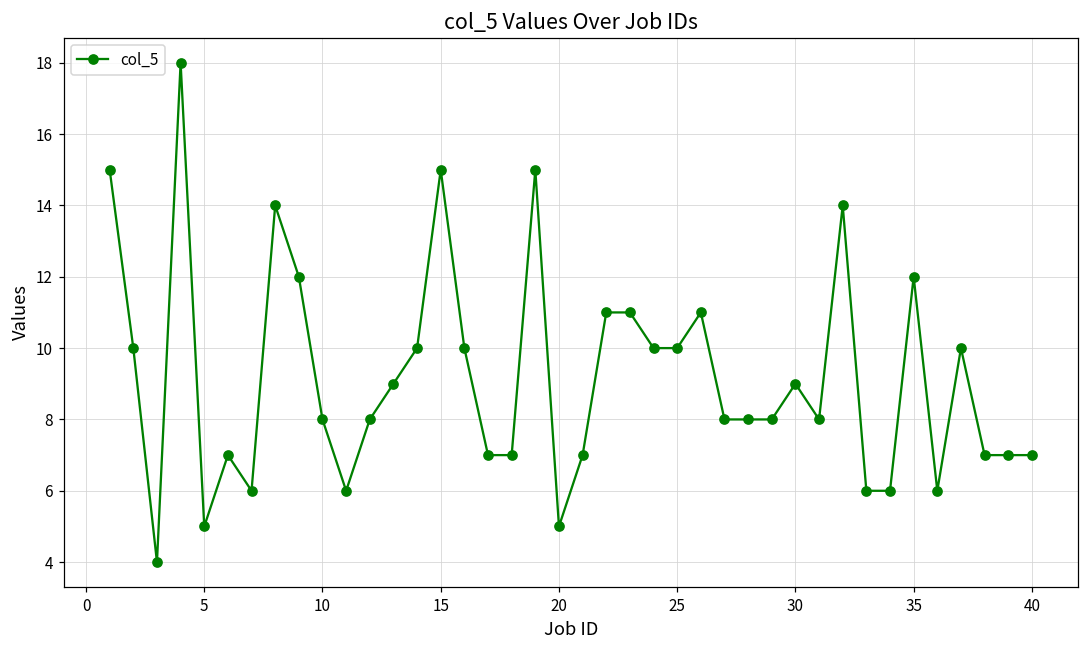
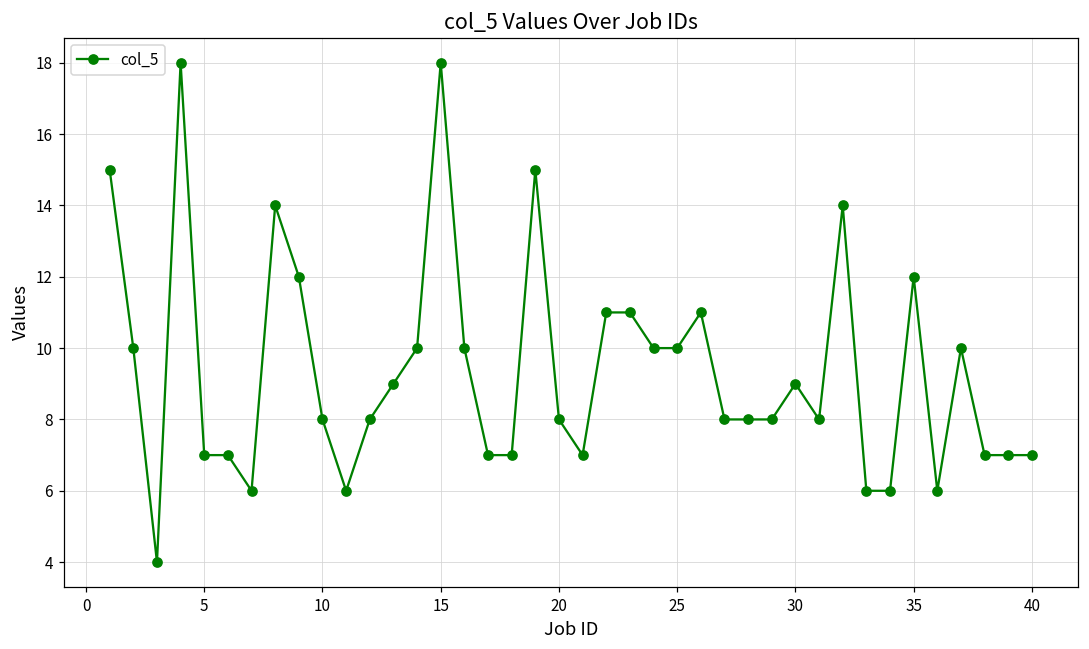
5: 5 -> 7
15: 15 -> 18
20: 5 -> 8
